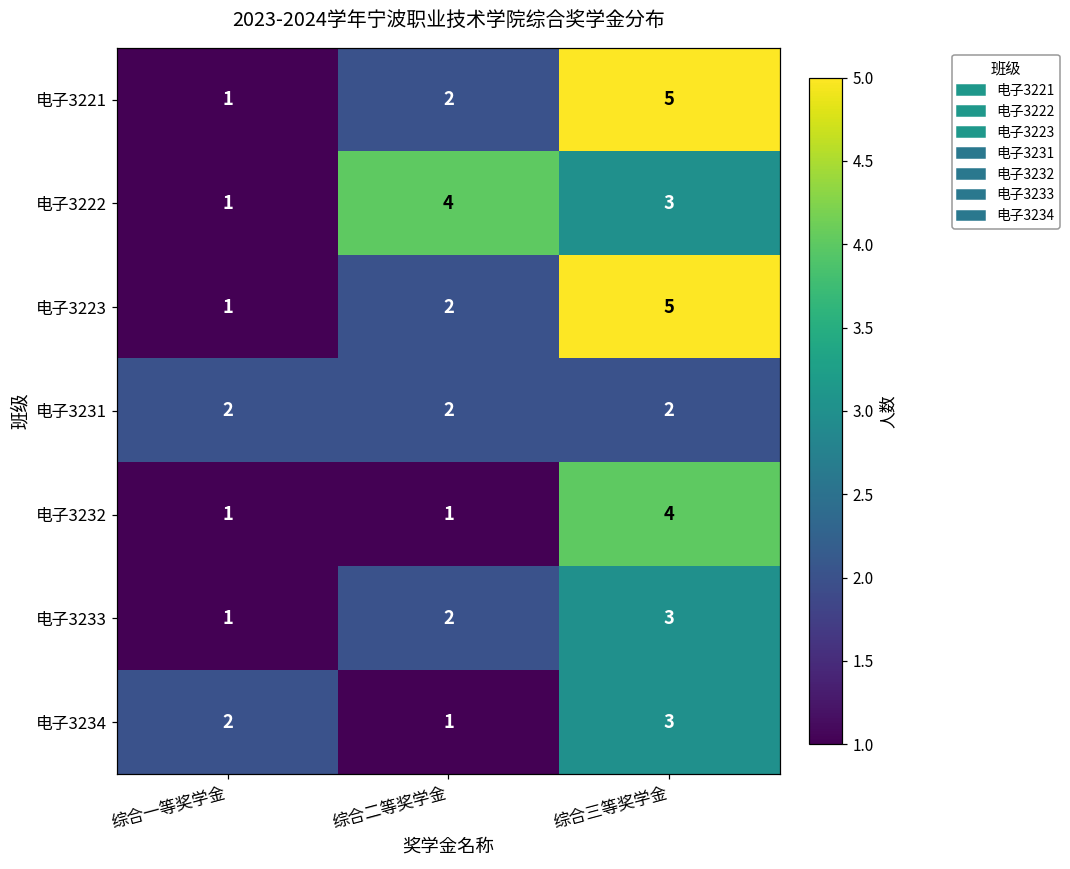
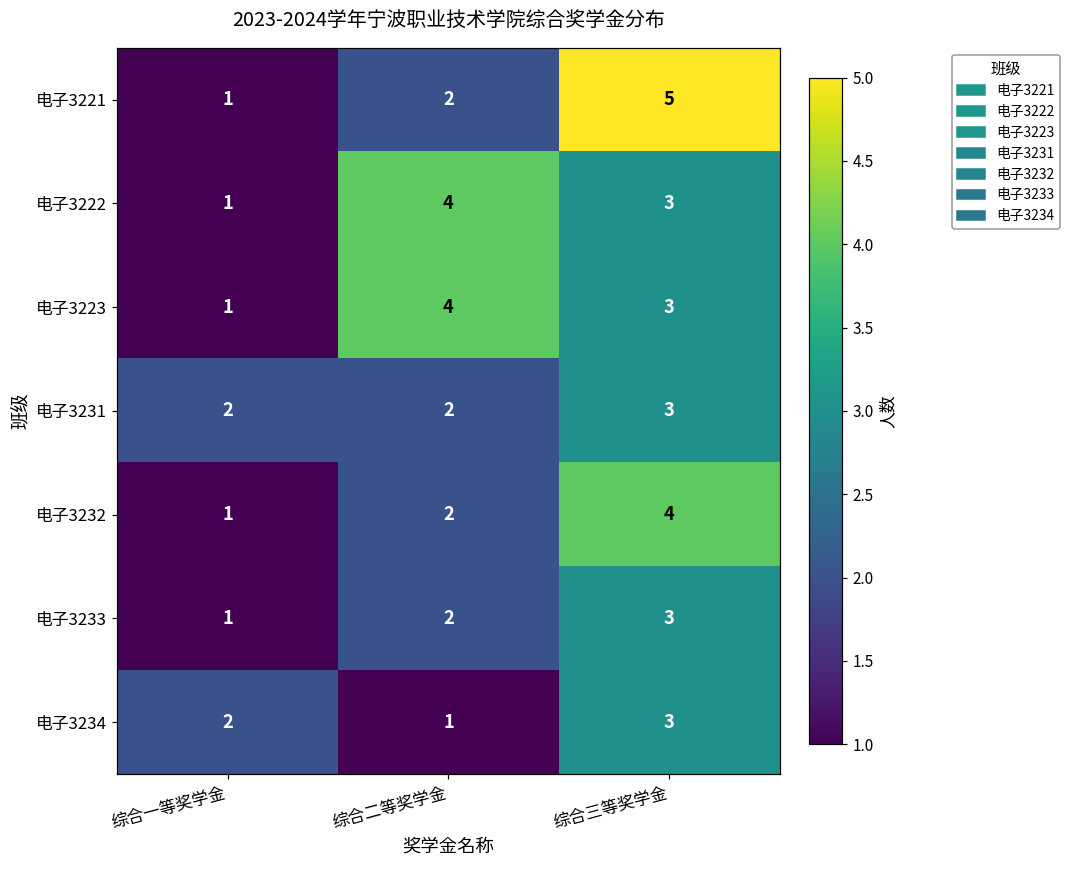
电子3223, 综合二等奖学金: 2 -> 4
电子3223, 综合三等奖学金: 5 -> 3
电子3231, 综合三等奖学金: 2 -> 3
电子3232, 综合二等奖学金: 1 -> 2
